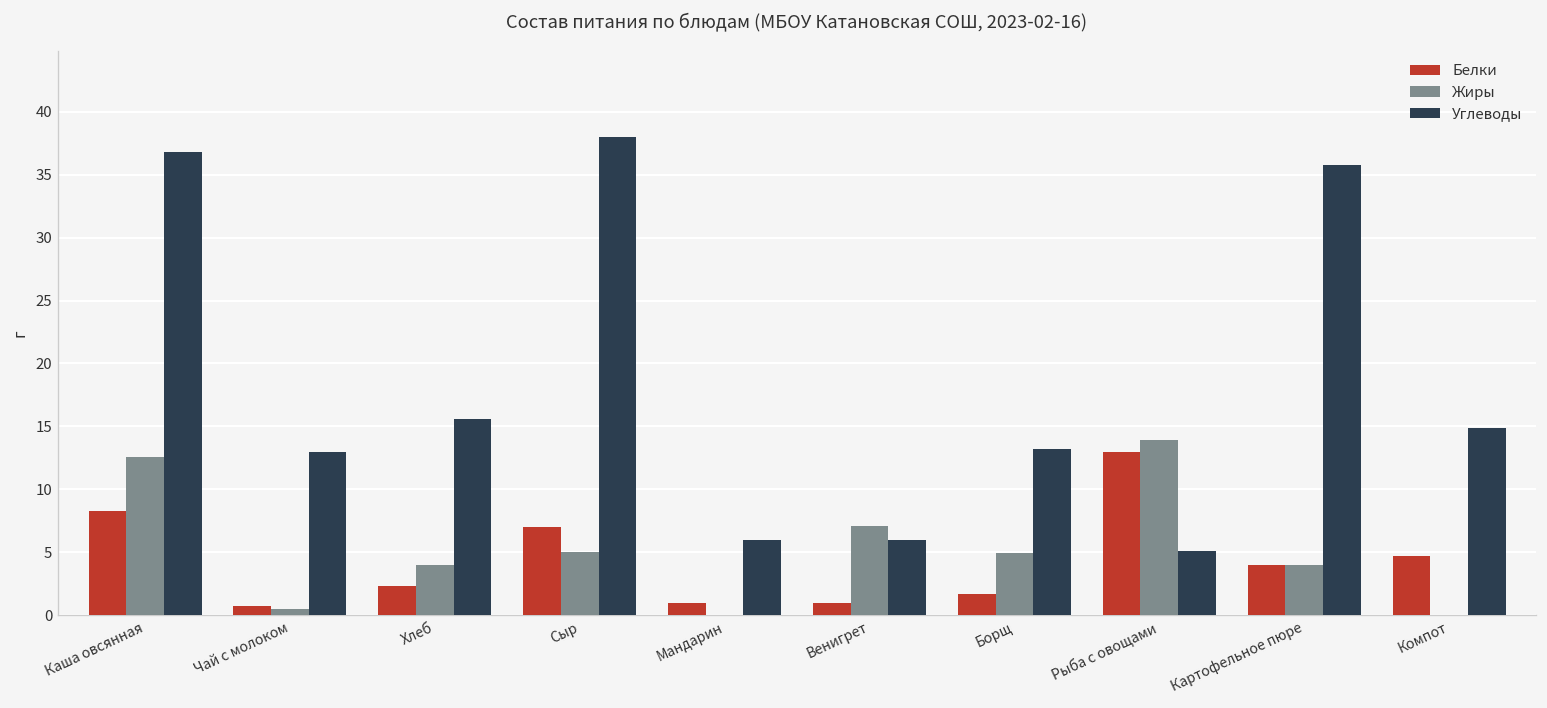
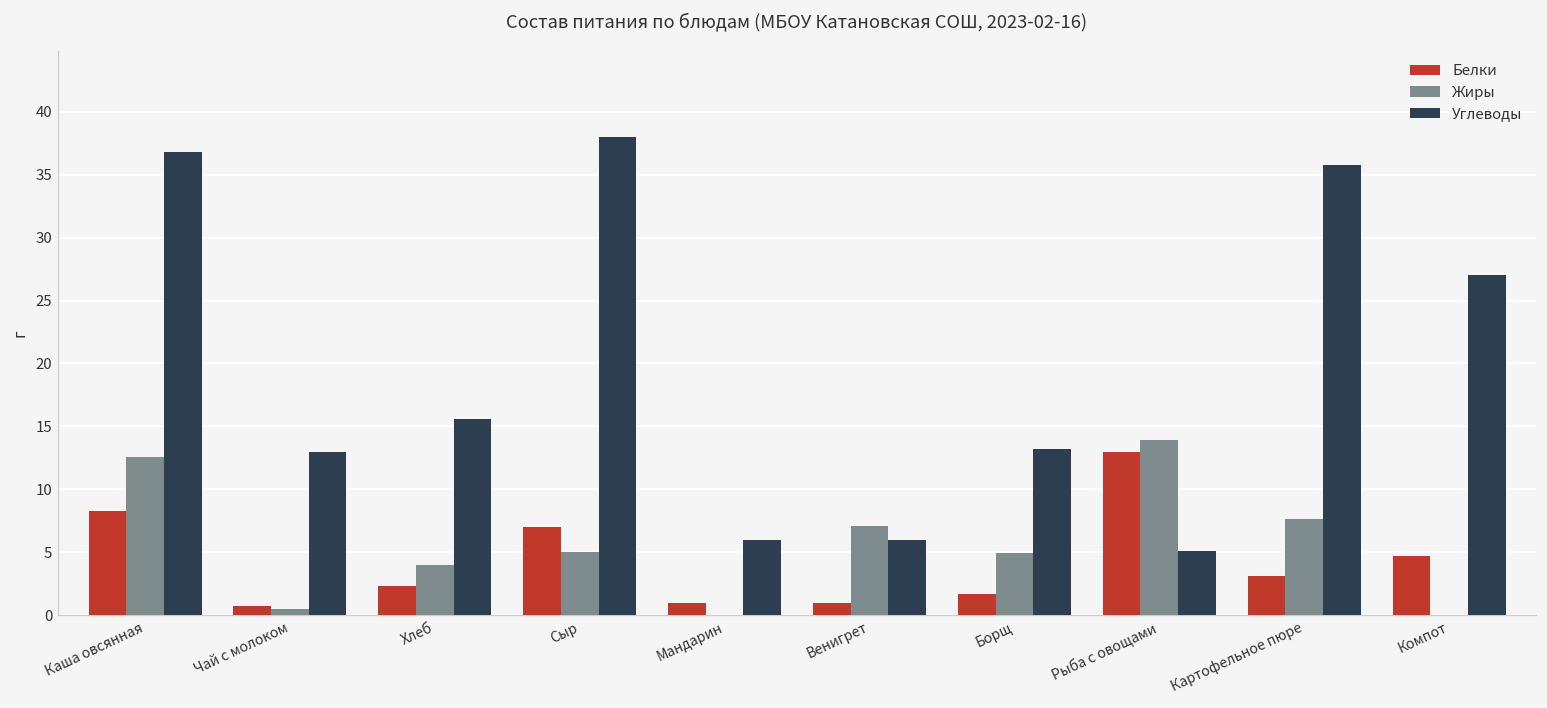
Белки, Картофельное пюре: 4.0 -> 3.1
Жиры, Картофельное пюре: 4.0 -> 7.6
Углеводы, Компот: 14.9 -> 27.0
